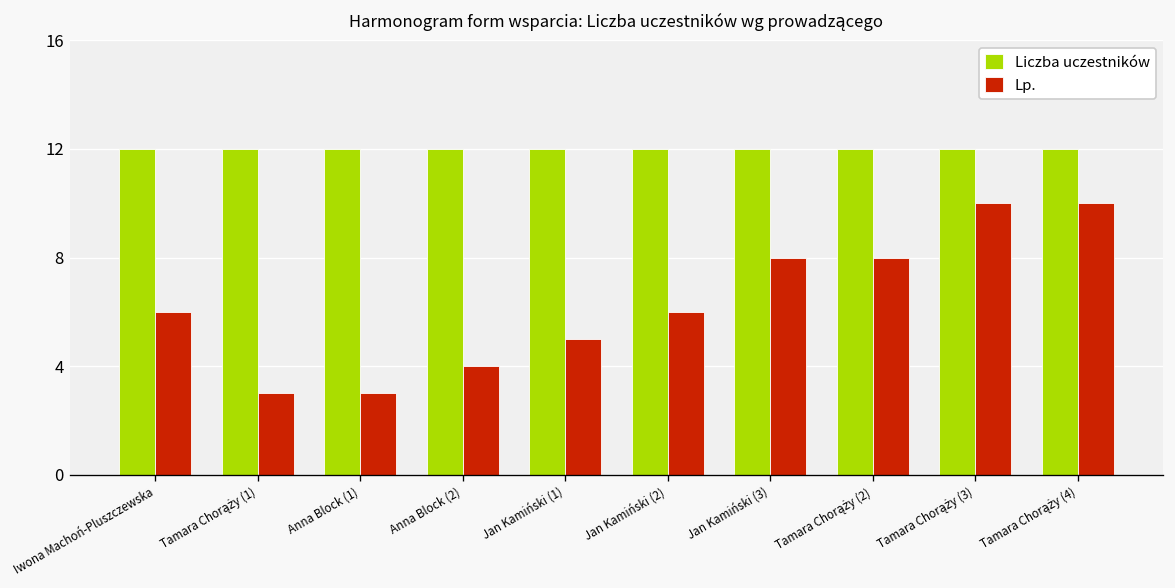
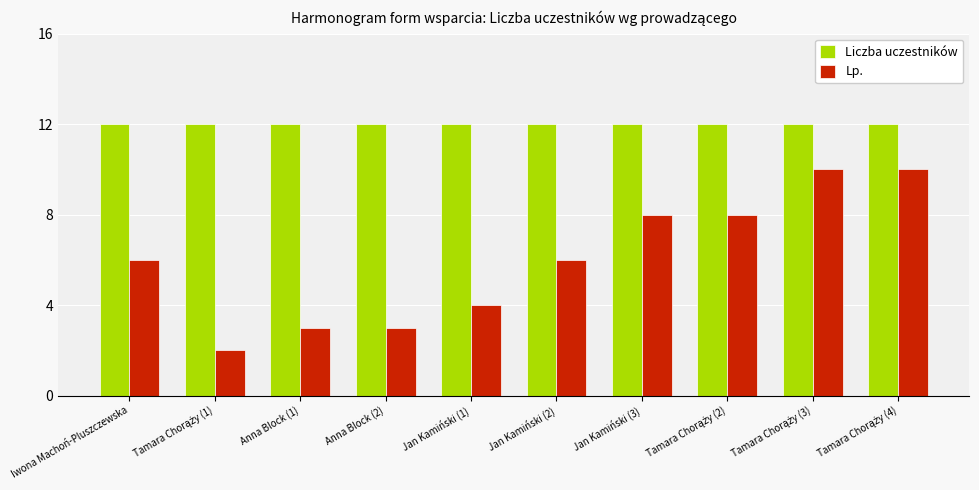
Lp., Tamara Chorąży (1): 3 -> 2
Lp., Anna Block (2): 4 -> 3
Lp., Jan Kamiński (1): 5 -> 4
